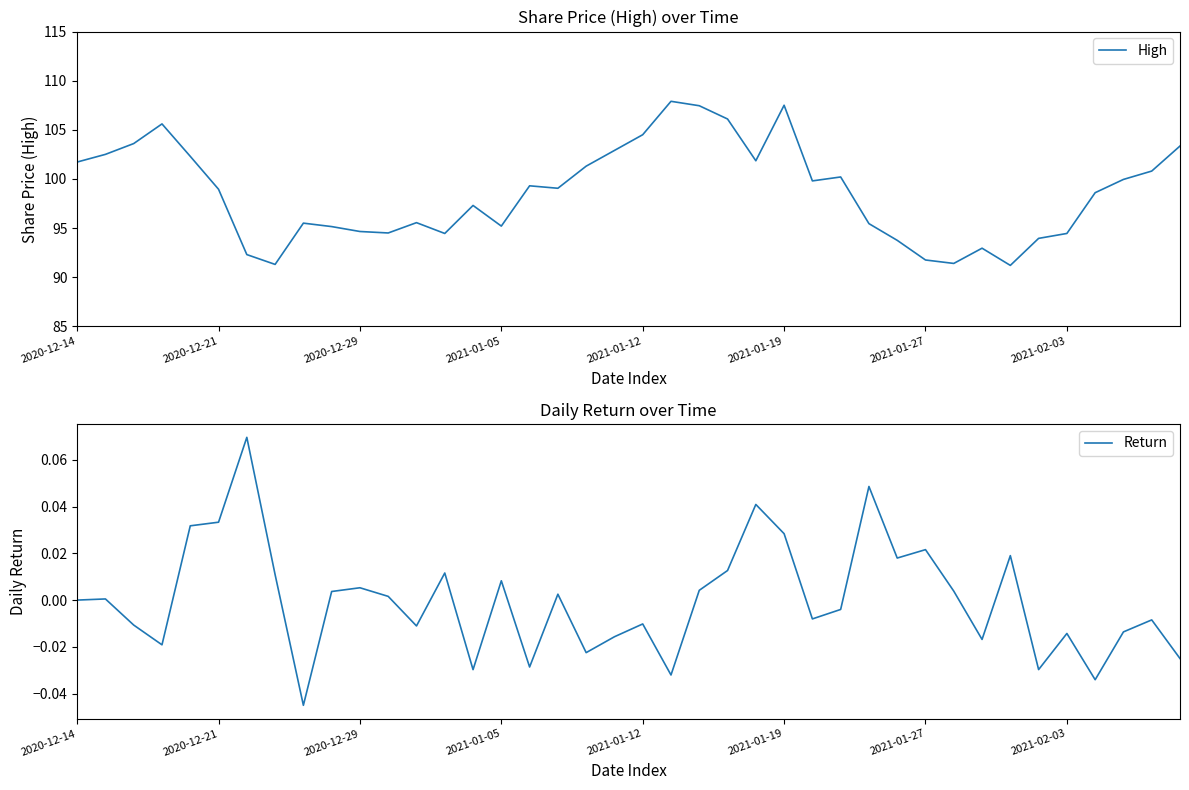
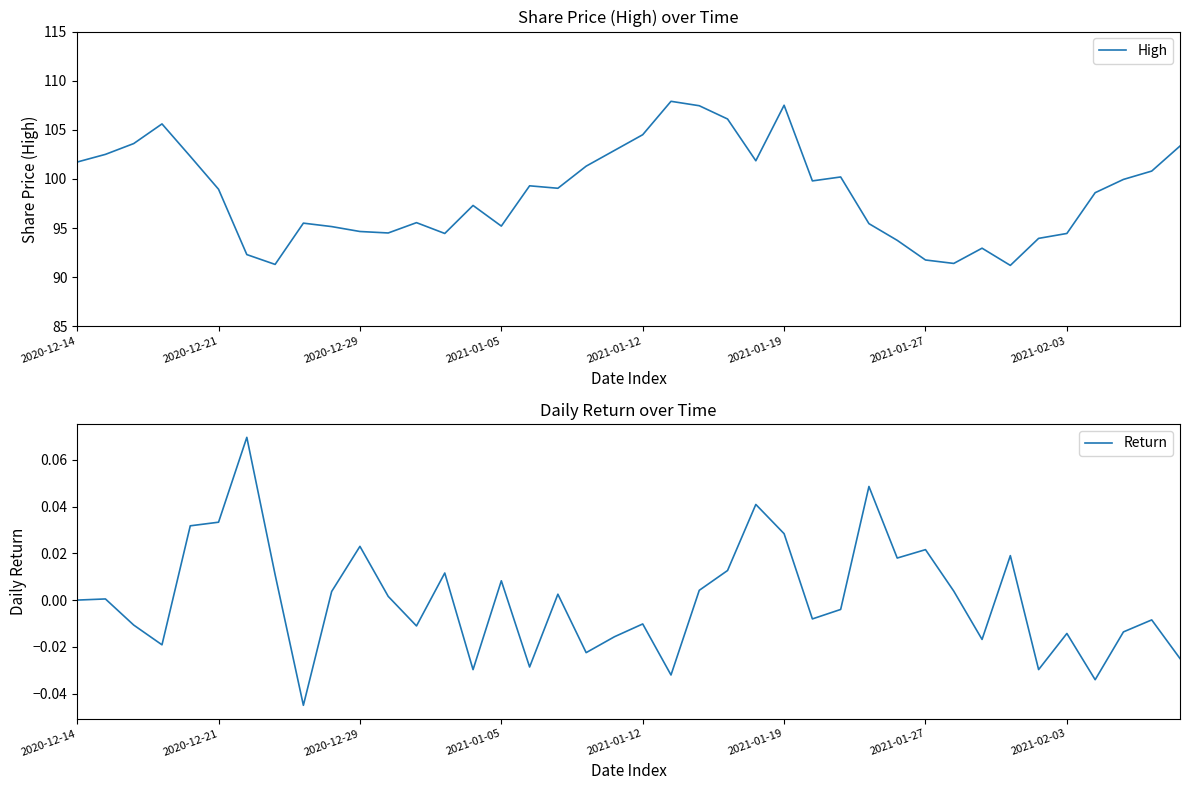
Daily Return over Time, 2020-12-29: 0.005 -> 0.023
